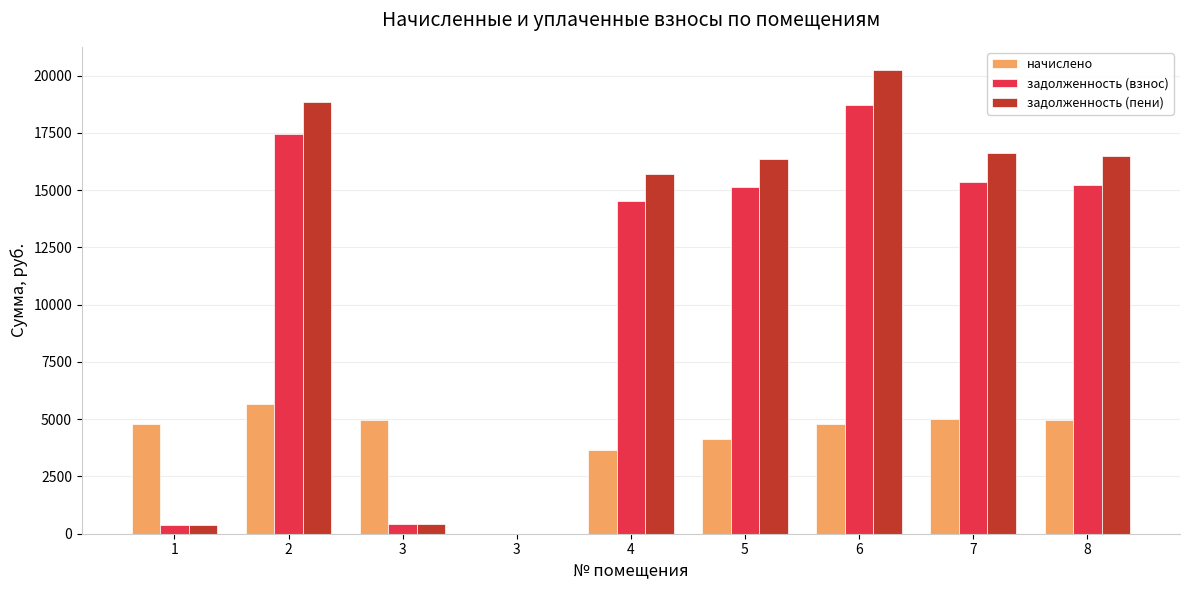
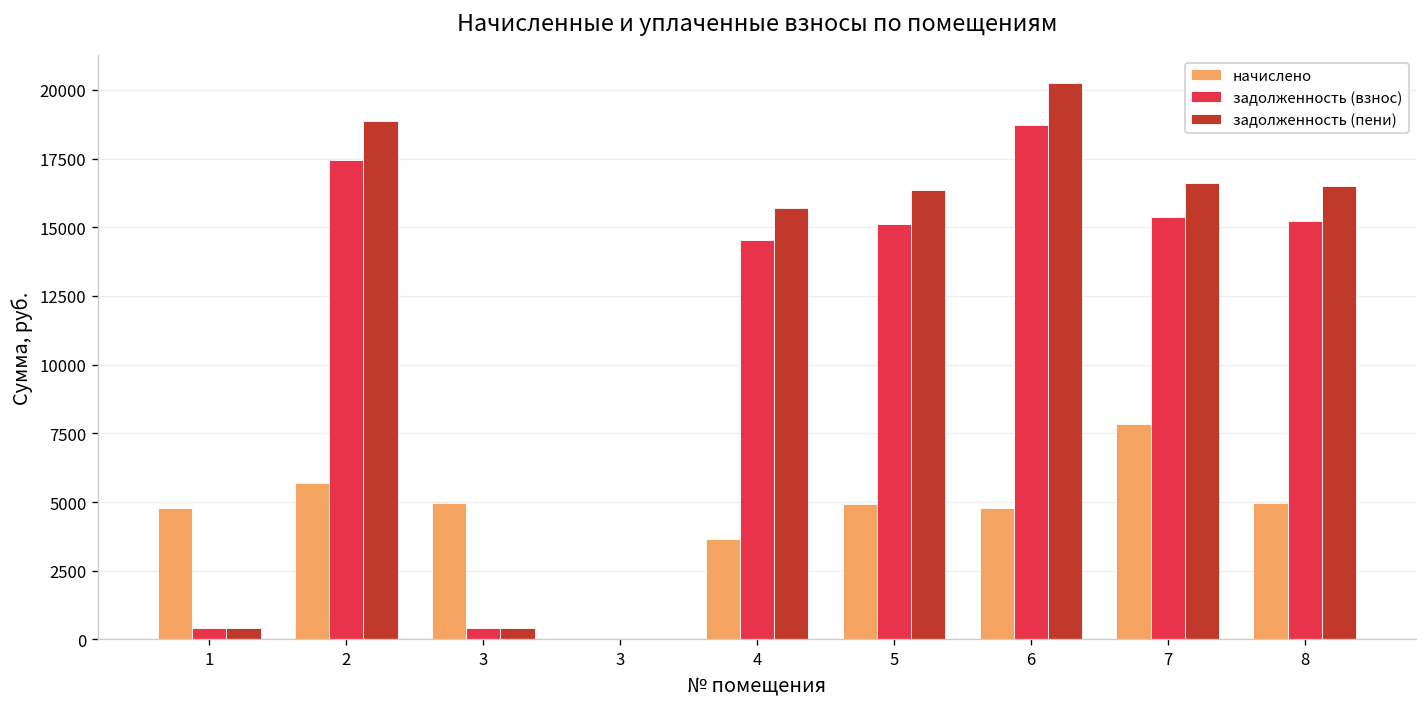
начислено, 5: 4100 -> 4900
начислено, 7: 5000 -> 7800
